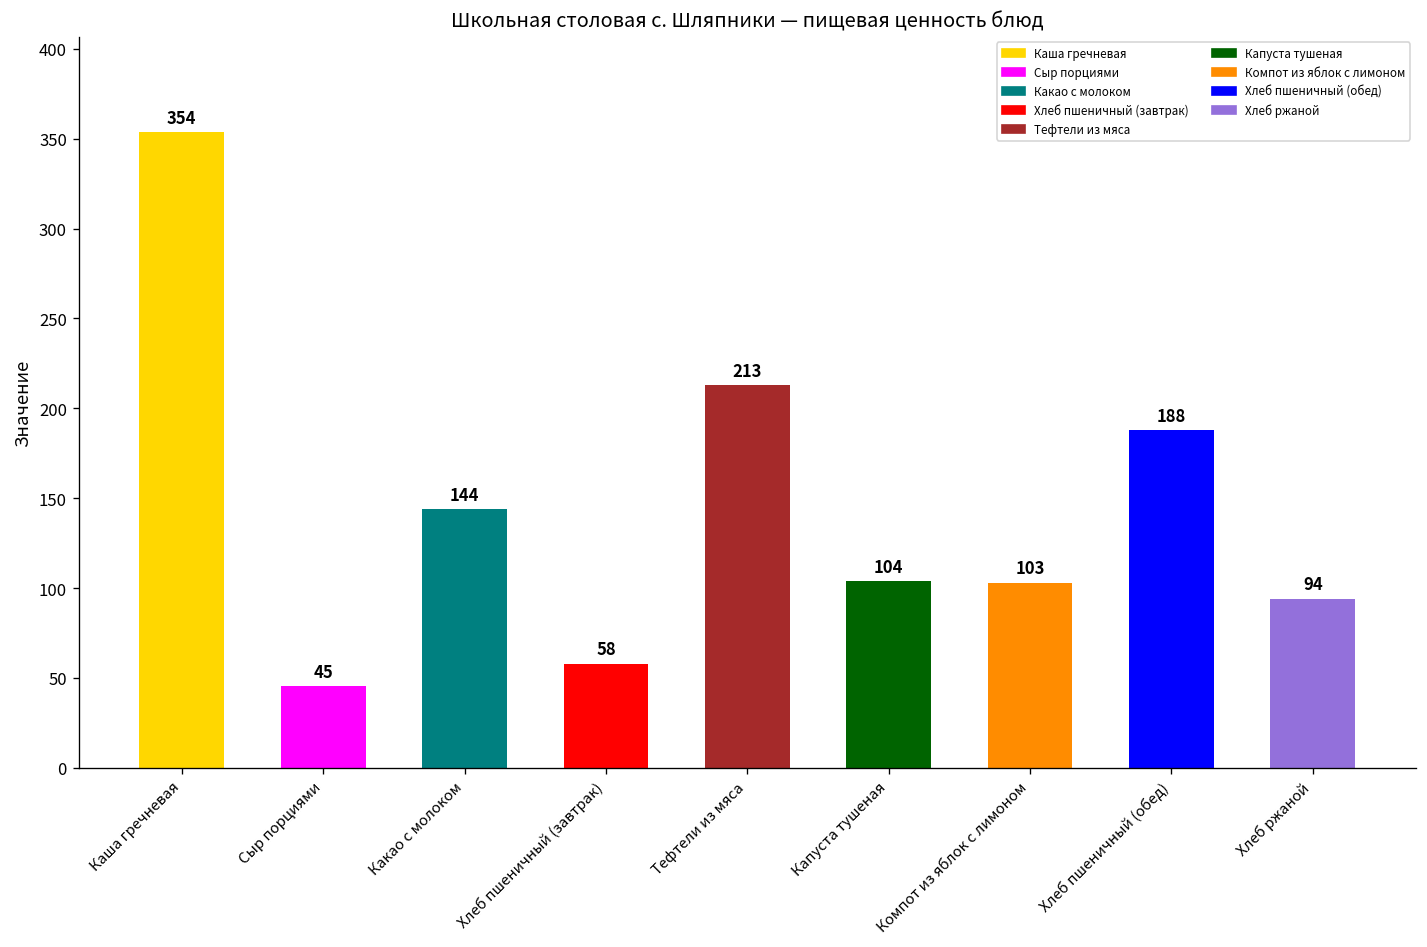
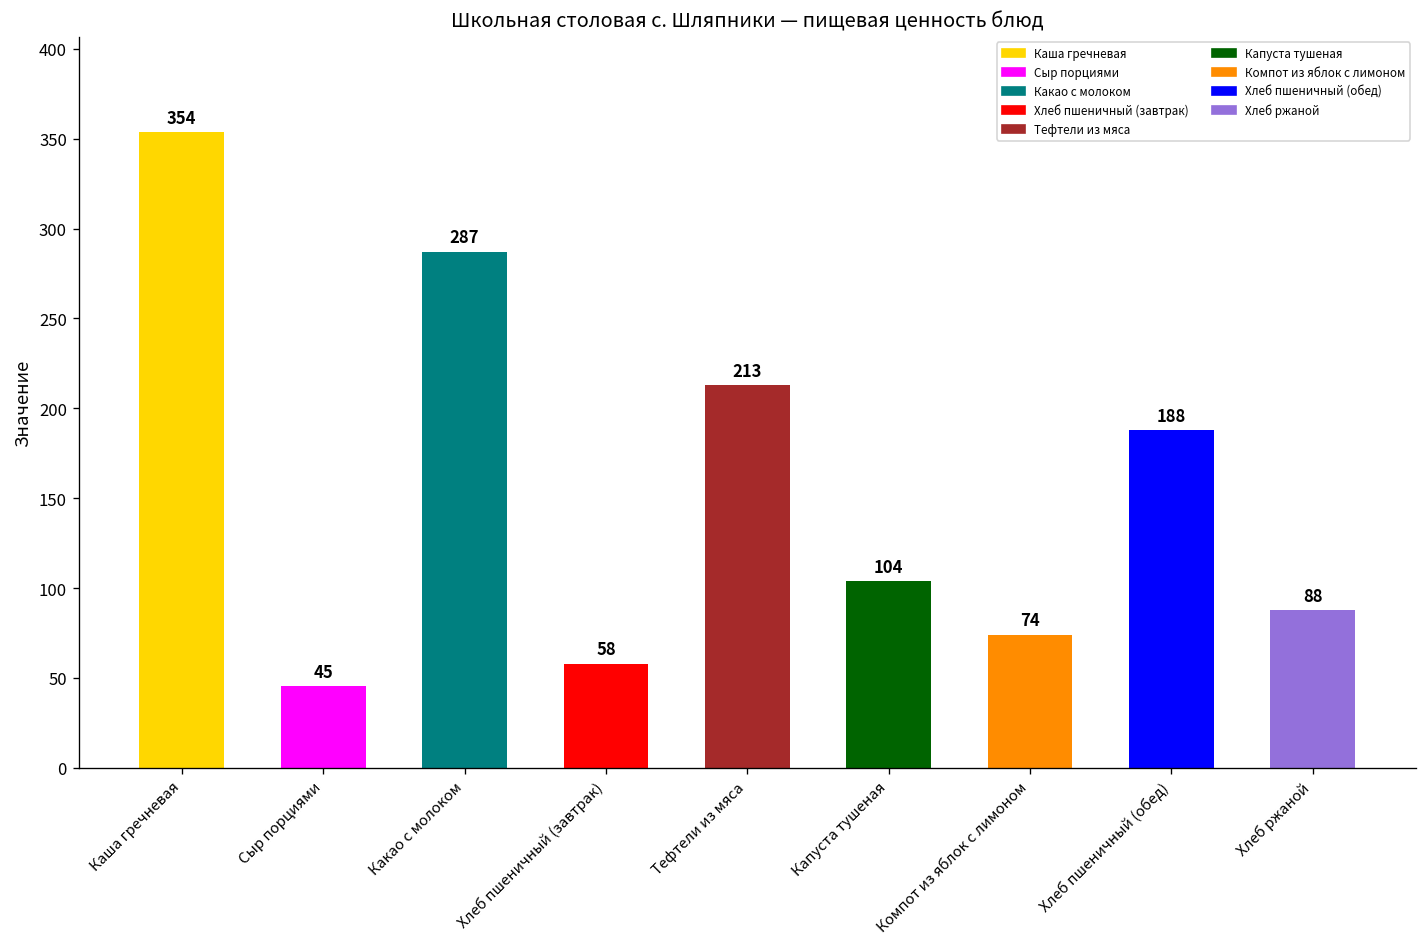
Какао с молоком: 144 -> 287
Компот из яблок с лимоном: 103 -> 74
Хлеб ржаной: 94 -> 88
